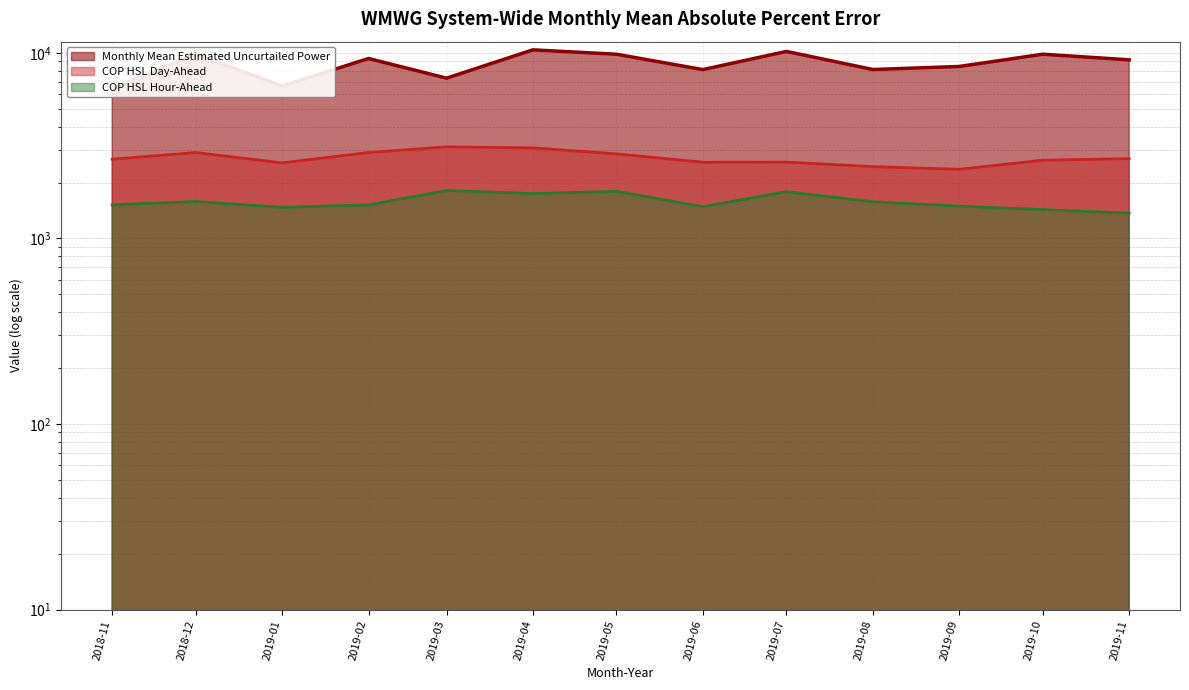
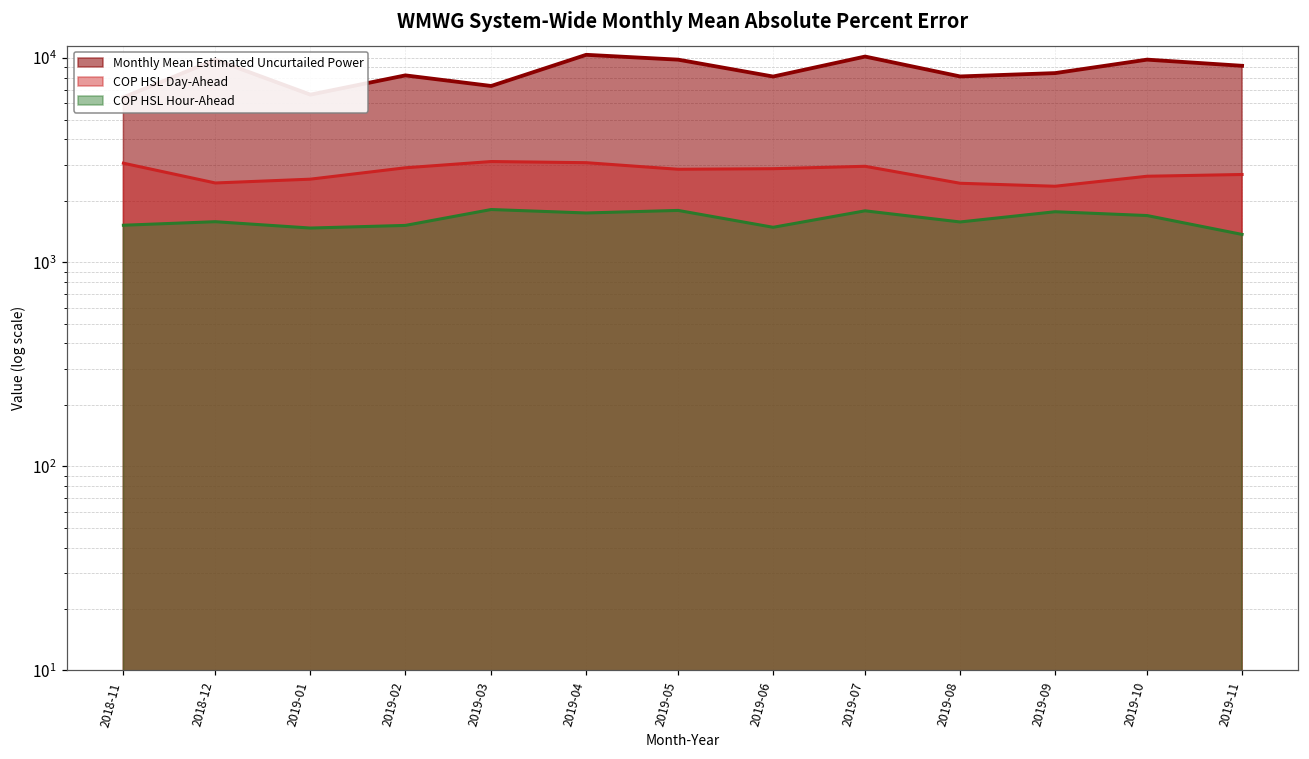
COP HSL Day-Ahead, 2018-11: 2700 -> 3100
COP HSL Day-Ahead, 2018-12: 2900 -> 2400
Monthly Mean Estimated Uncurtailed Power, 2019-02: 9000 -> 8000
COP HSL Day-Ahead, 2019-06: 2600 -> 2900
COP HSL Day-Ahead, 2019-07: 2600 -> 3000
COP HSL Hour-Ahead, 2019-09: 1500 -> 1800
COP HSL Hour-Ahead, 2019-10: 1400 -> 1700
